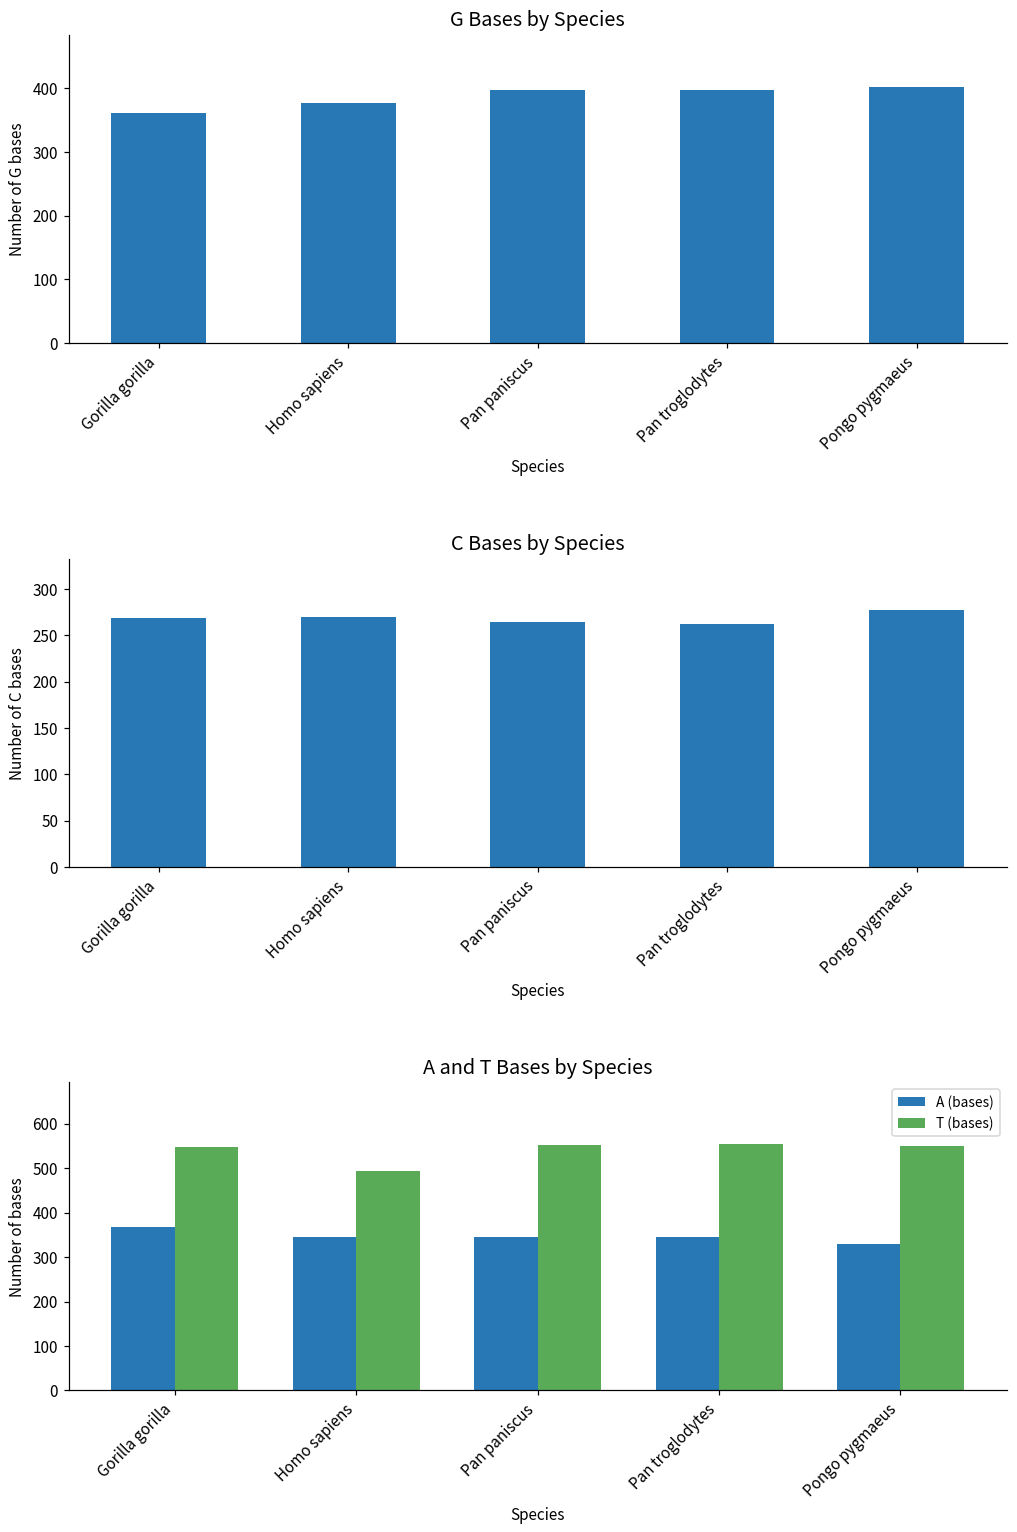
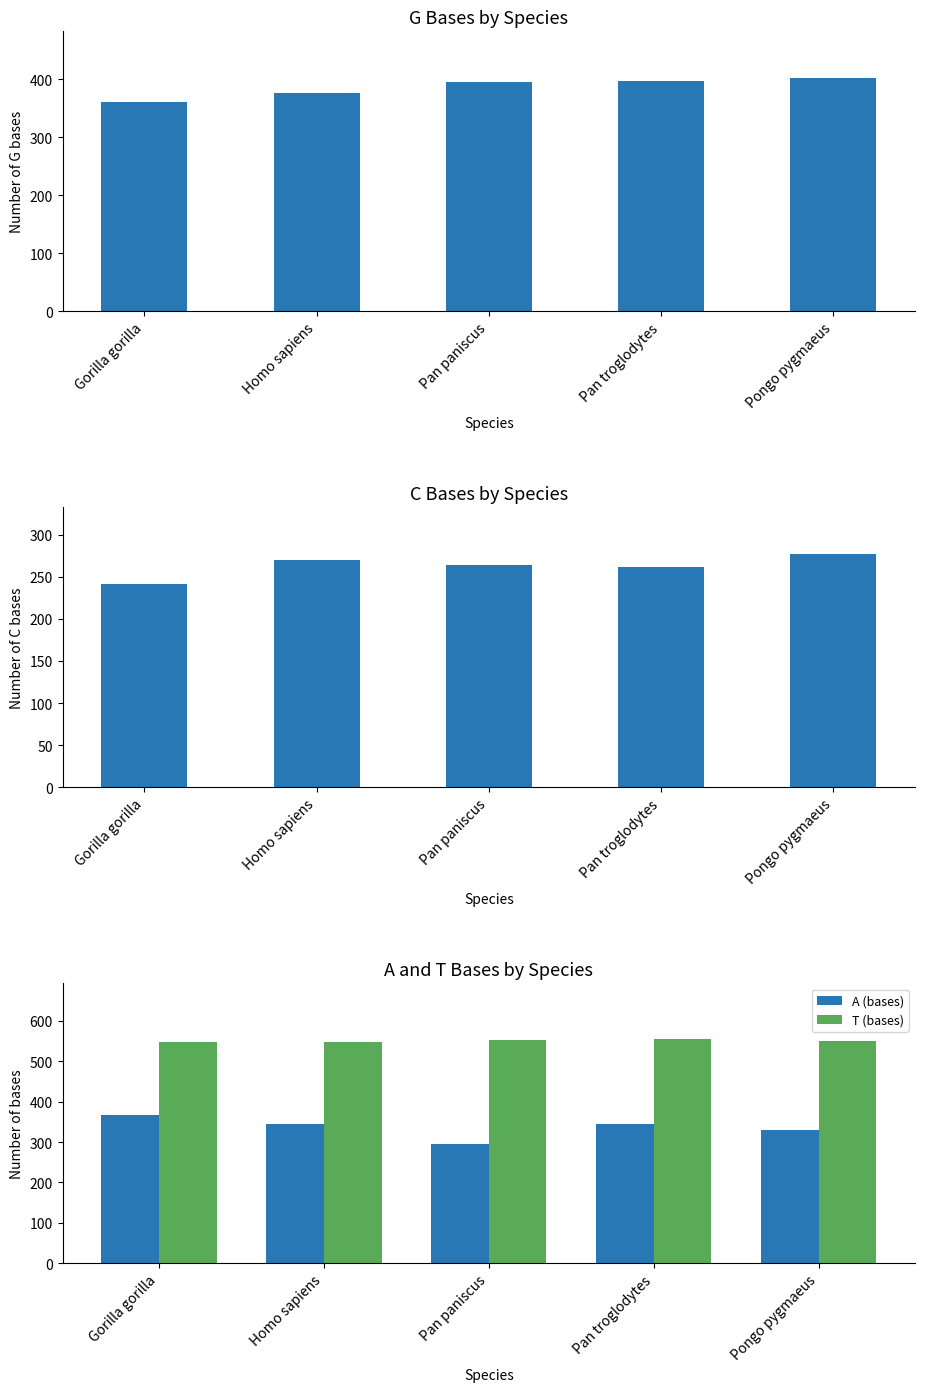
C Bases by Species, Gorilla gorilla: 270 -> 240
A and T Bases by Species, T (bases), Homo sapiens: 490 -> 550
A and T Bases by Species, A (bases), Pan paniscus: 350 -> 300
